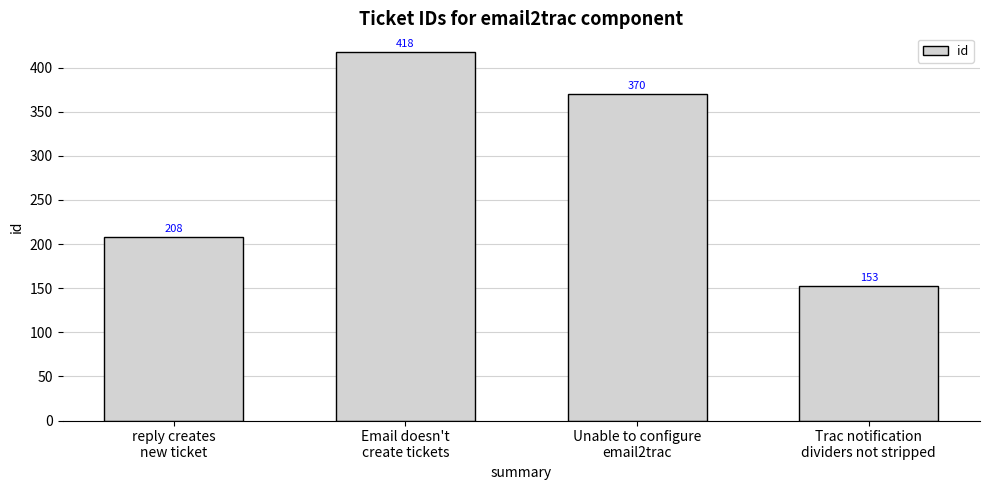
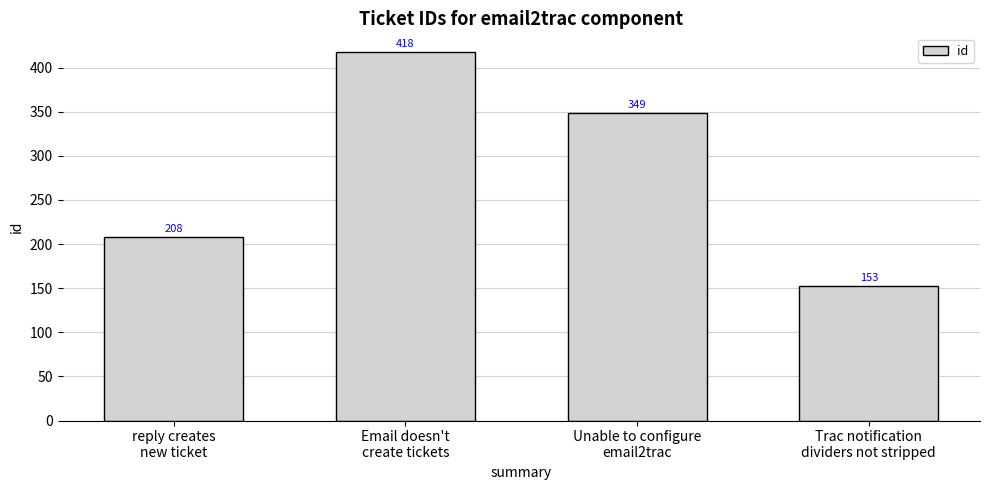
Unable to configure email2trac: 370 -> 349
